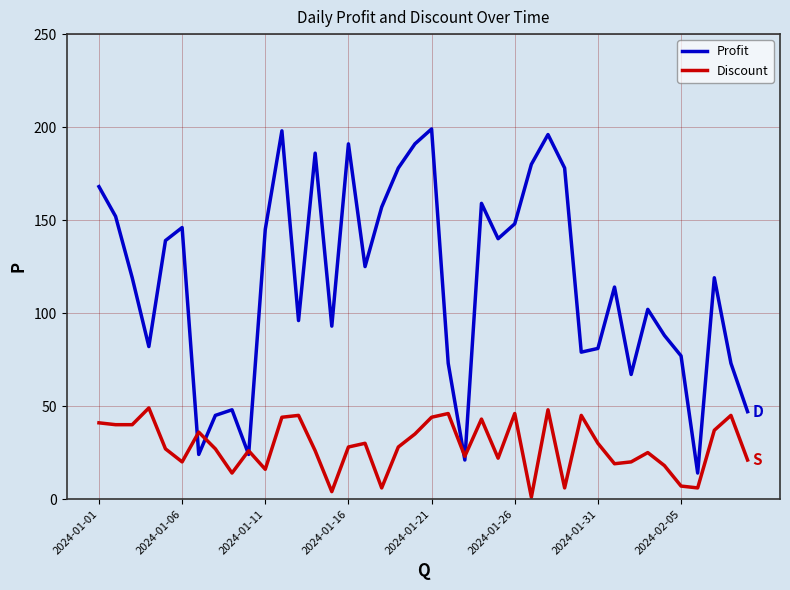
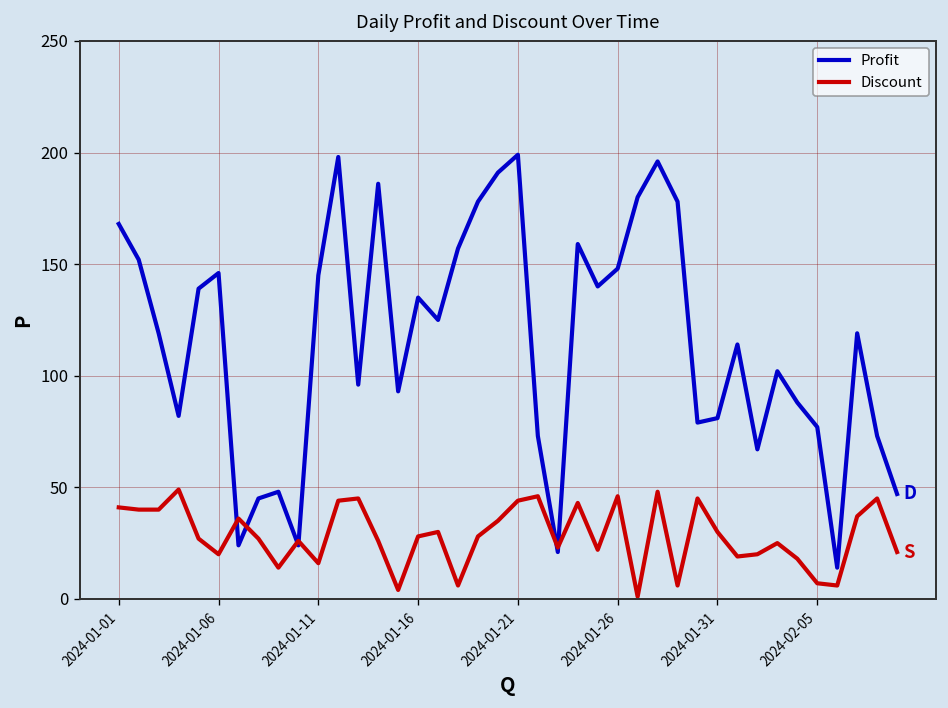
Profit, 2024-01-16: 191 -> 135
